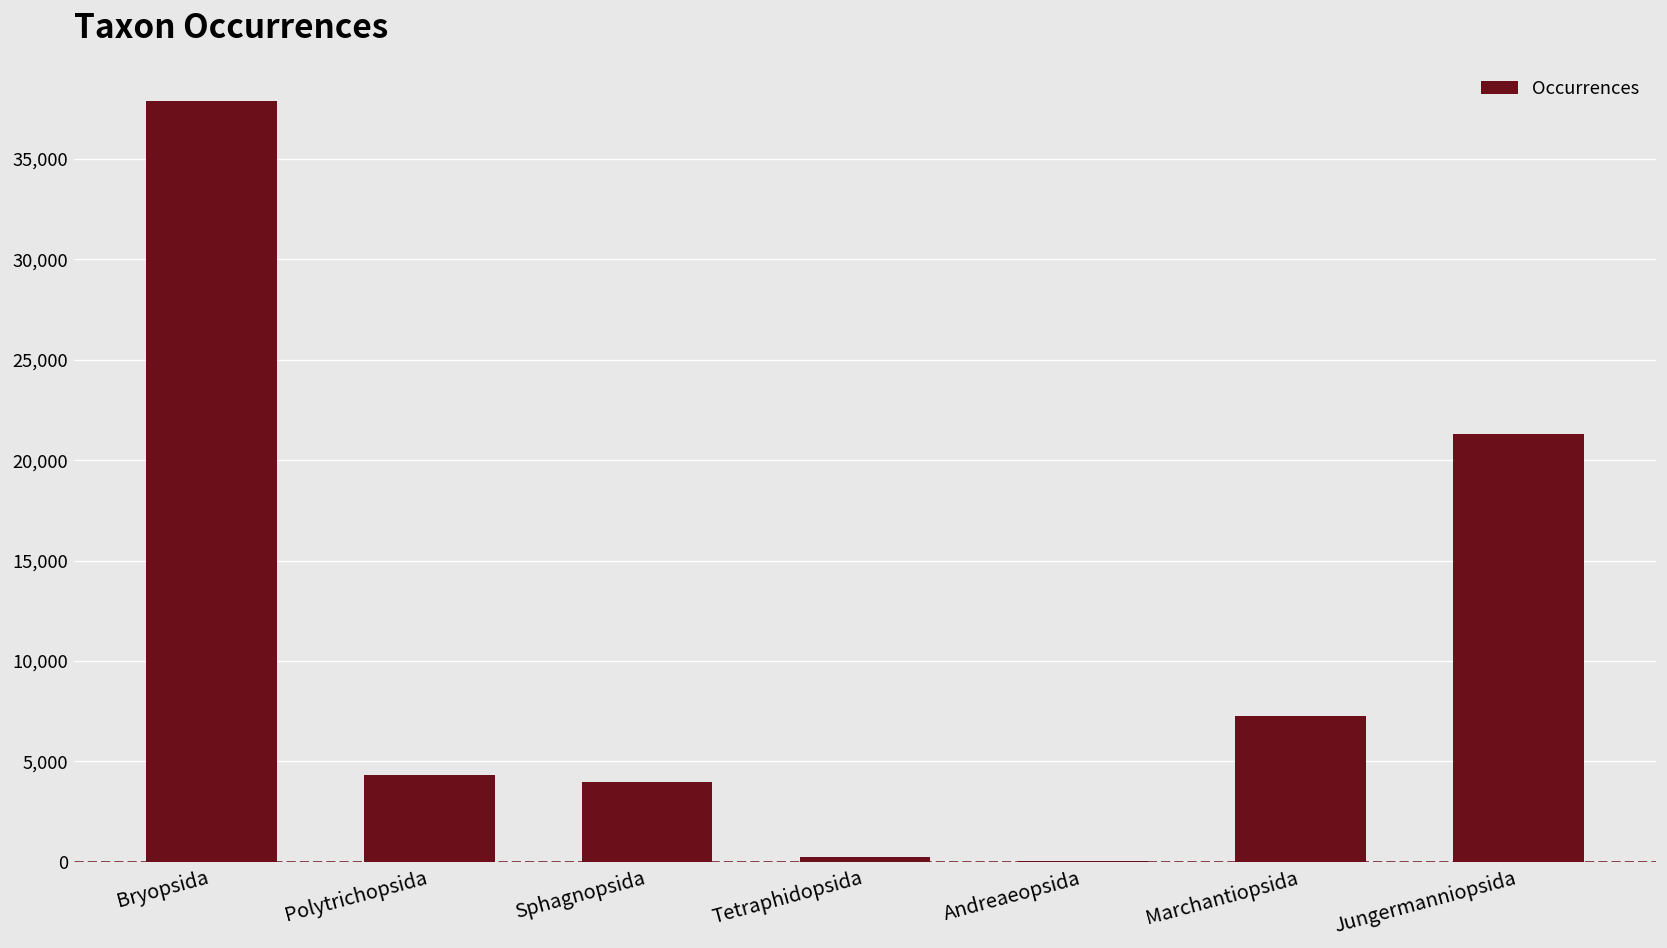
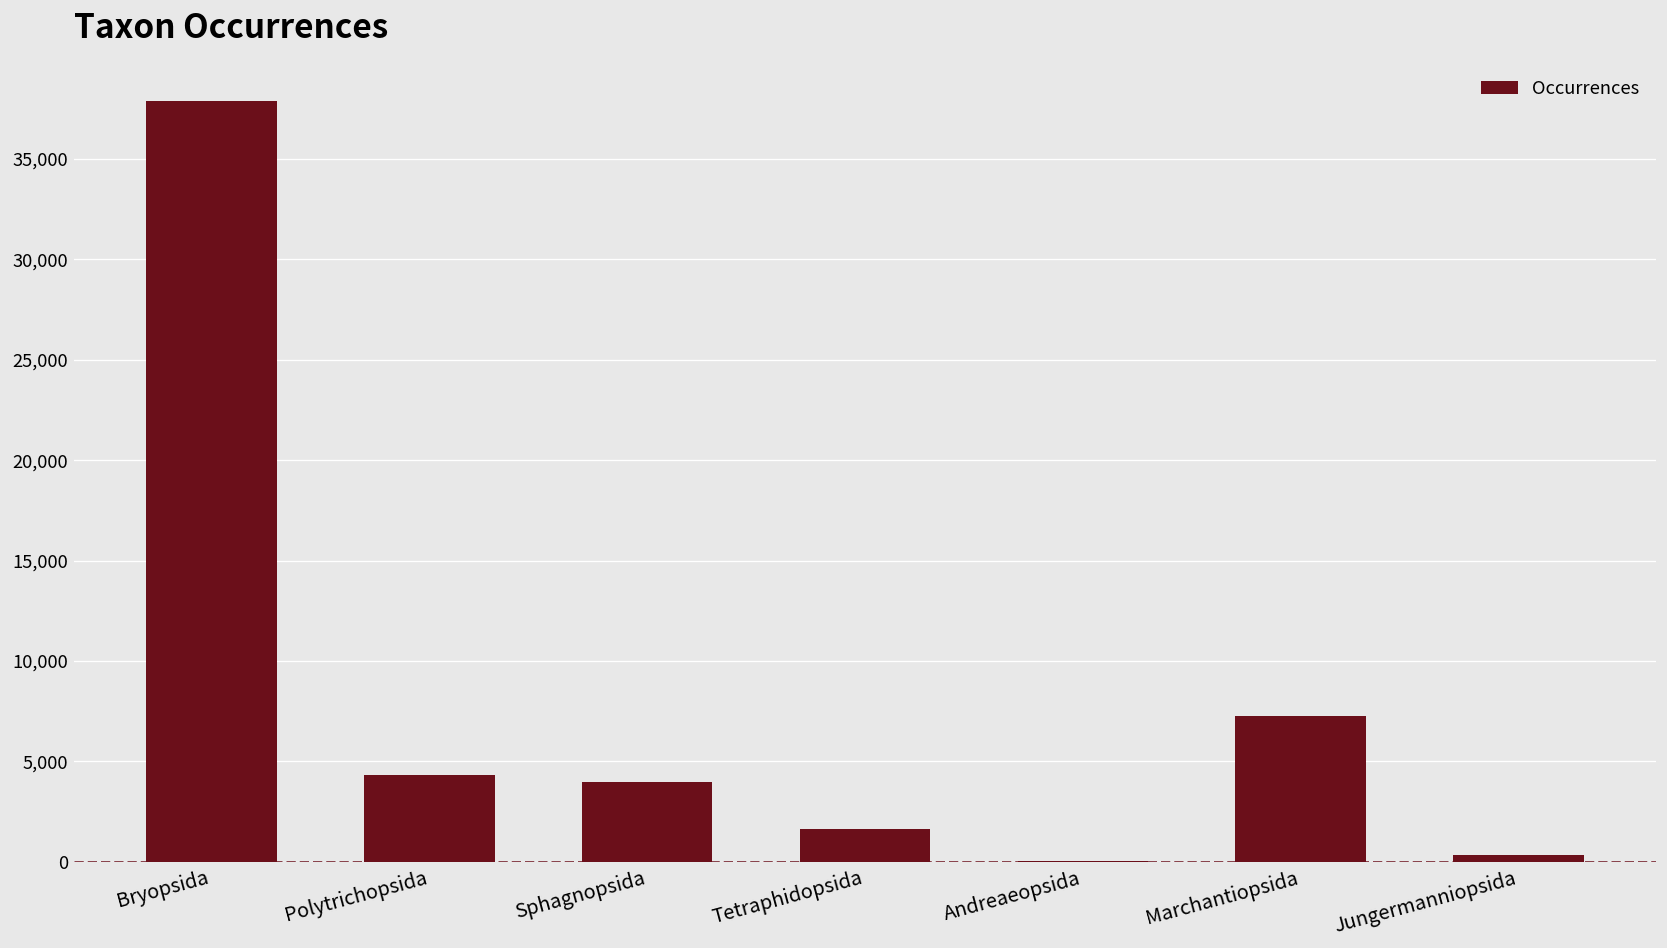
Tetraphidopsida: 300 -> 1,700
Jungermanniopsida: 21,300 -> 400
